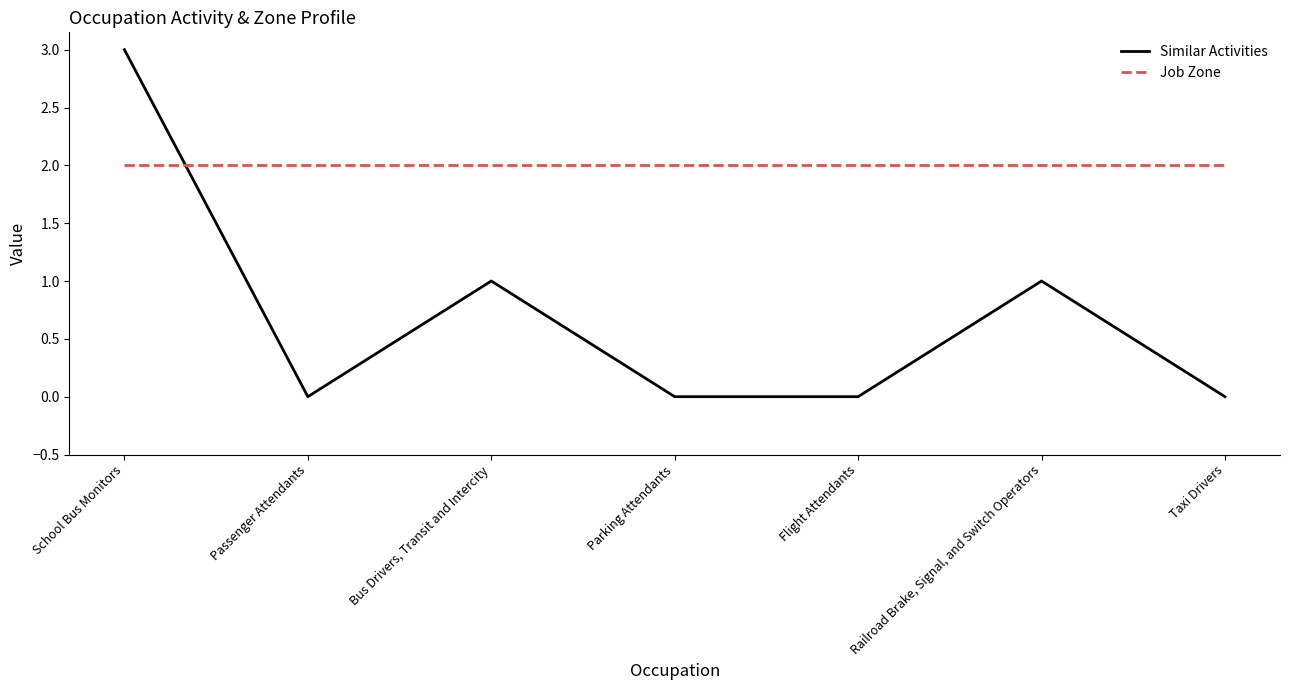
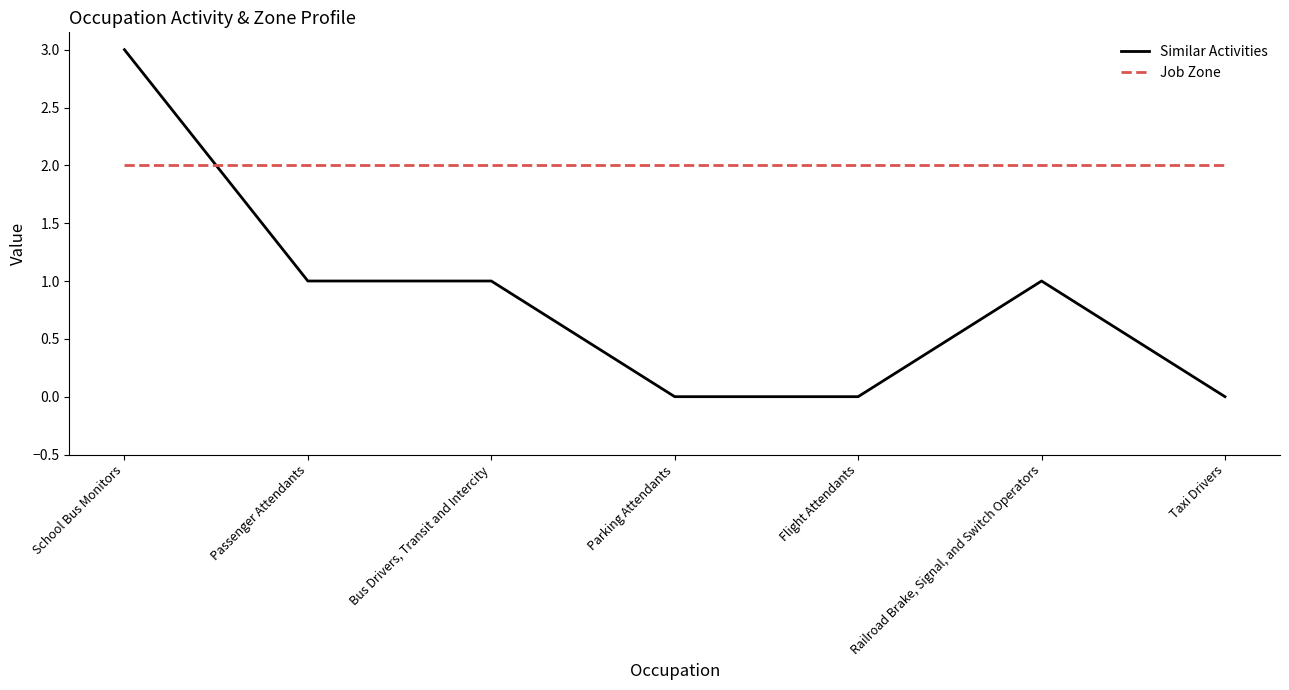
Similar Activities, Passenger Attendants: 0 -> 1
